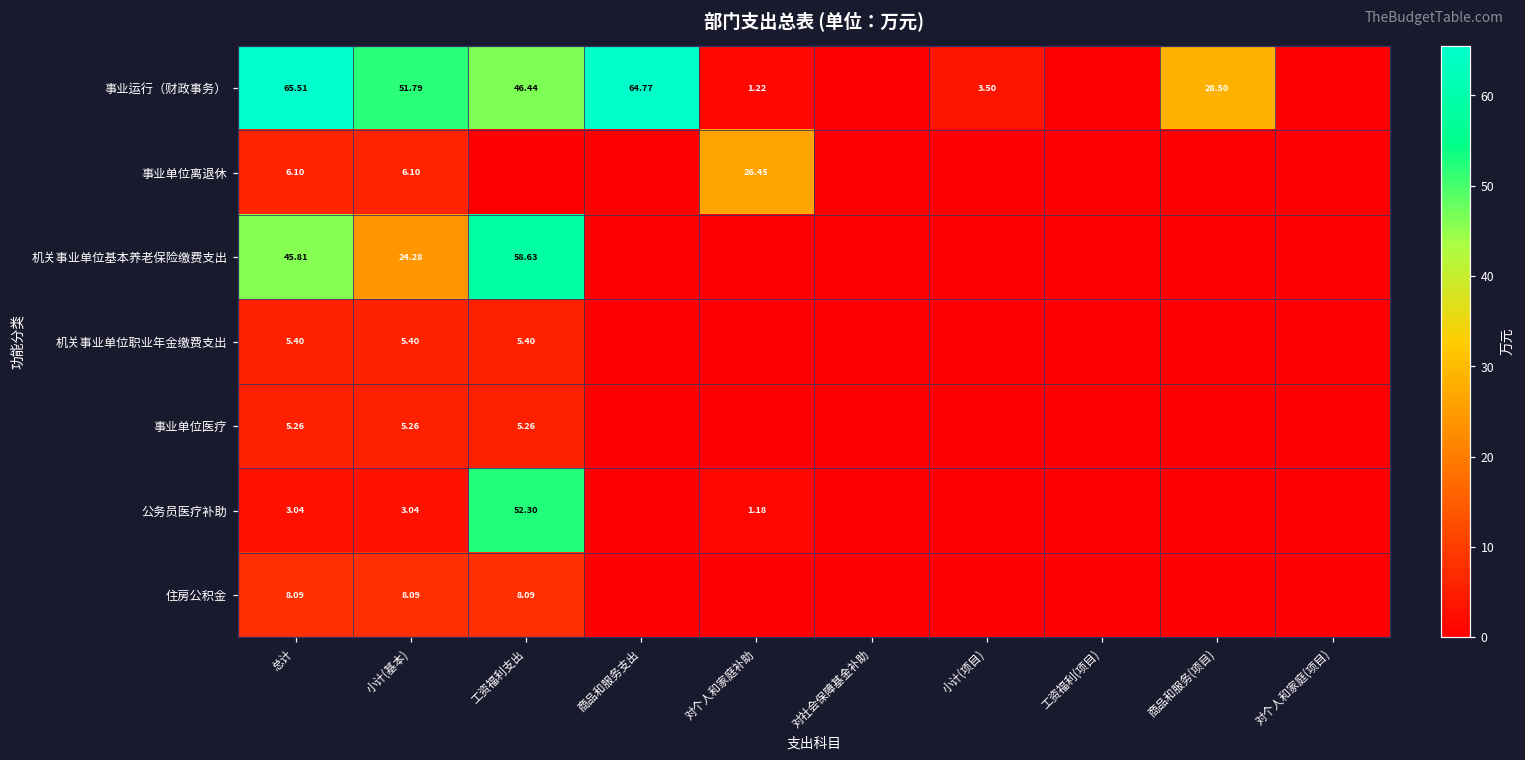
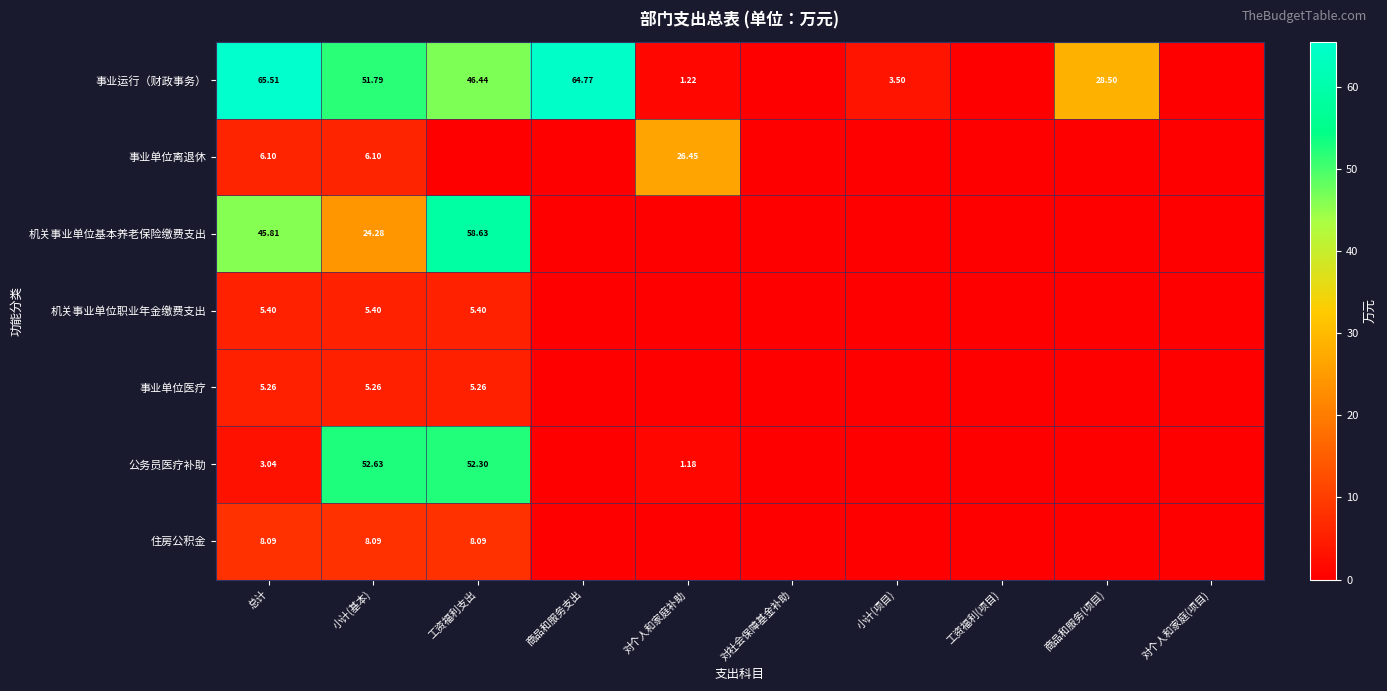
公务员医疗补助, 小计(基本): 3.04 -> 52.63
